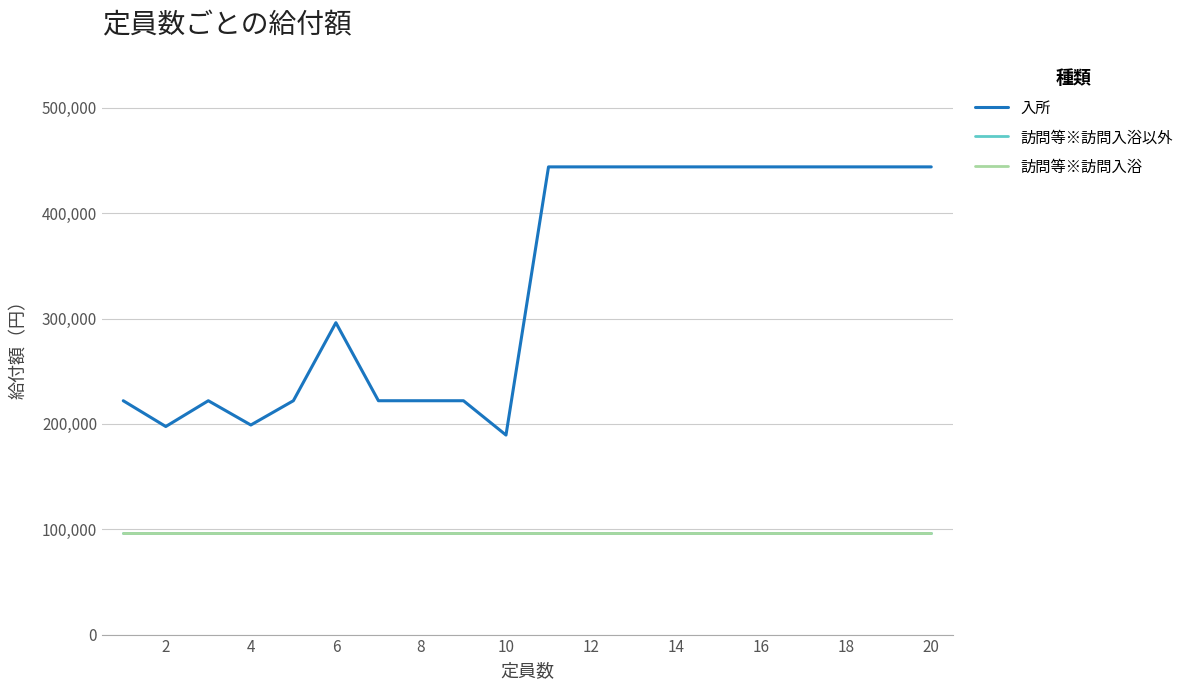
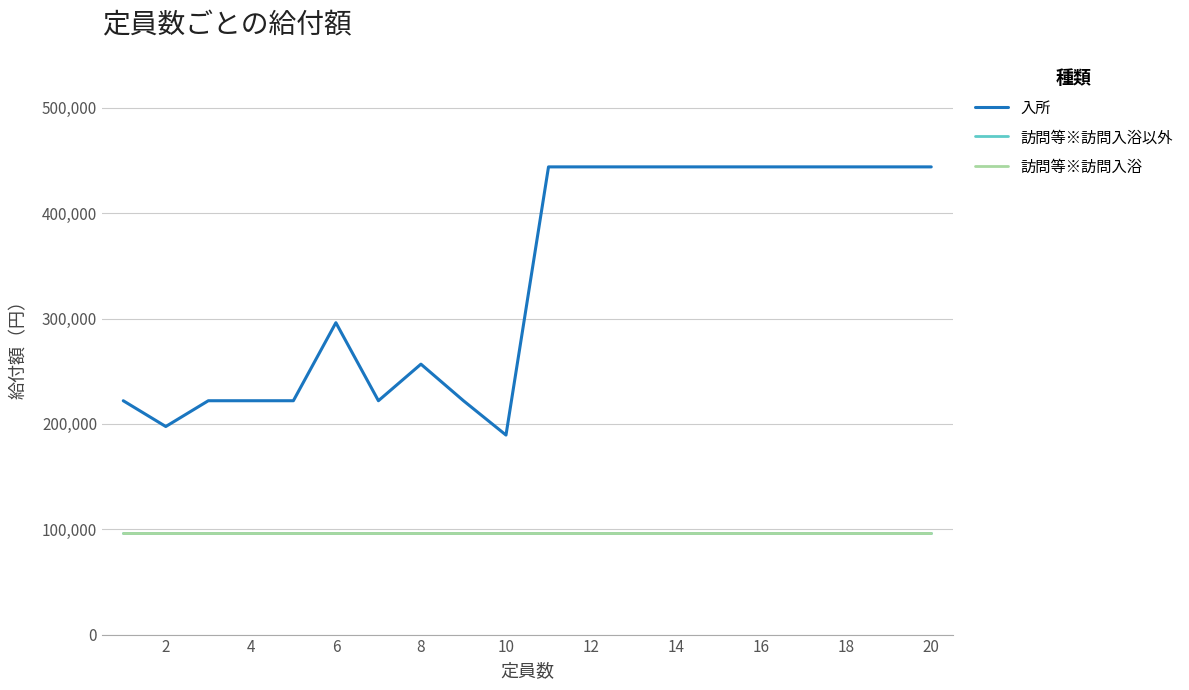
入所, 4: 199,000 -> 222,000
入所, 8: 222,000 -> 257,000
